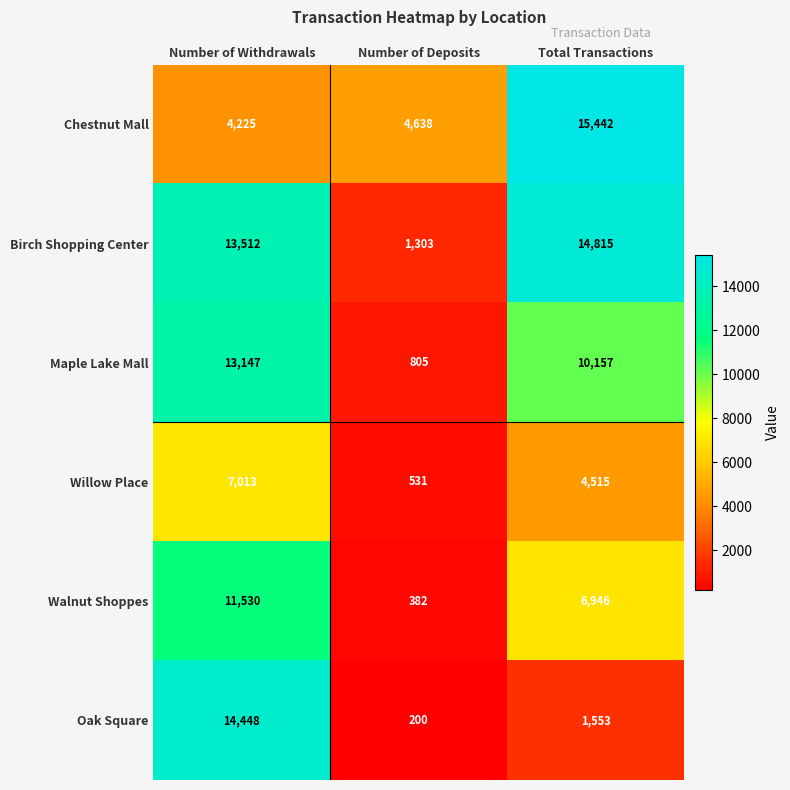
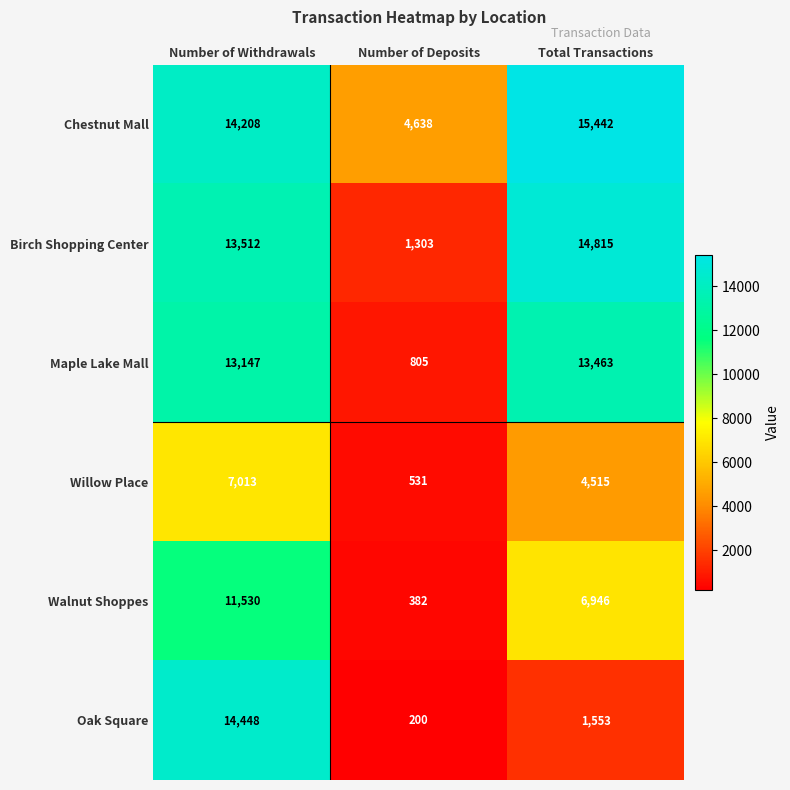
Chestnut Mall, Number of Withdrawals: 4,225 -> 14,208
Maple Lake Mall, Total Transactions: 10,157 -> 13,463
